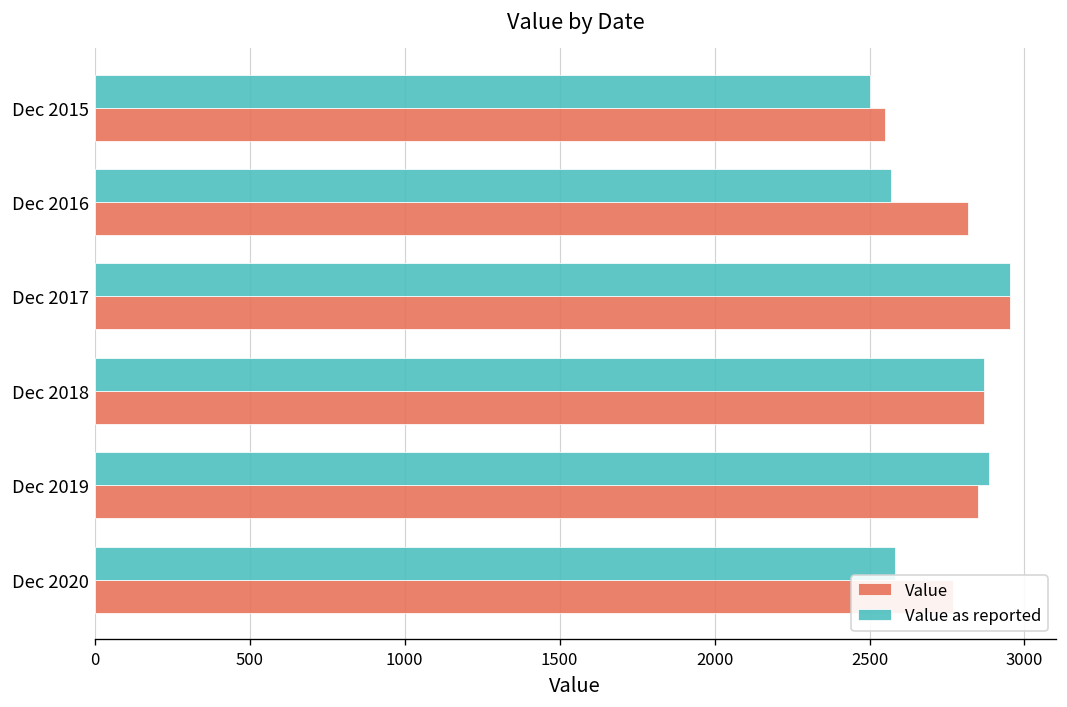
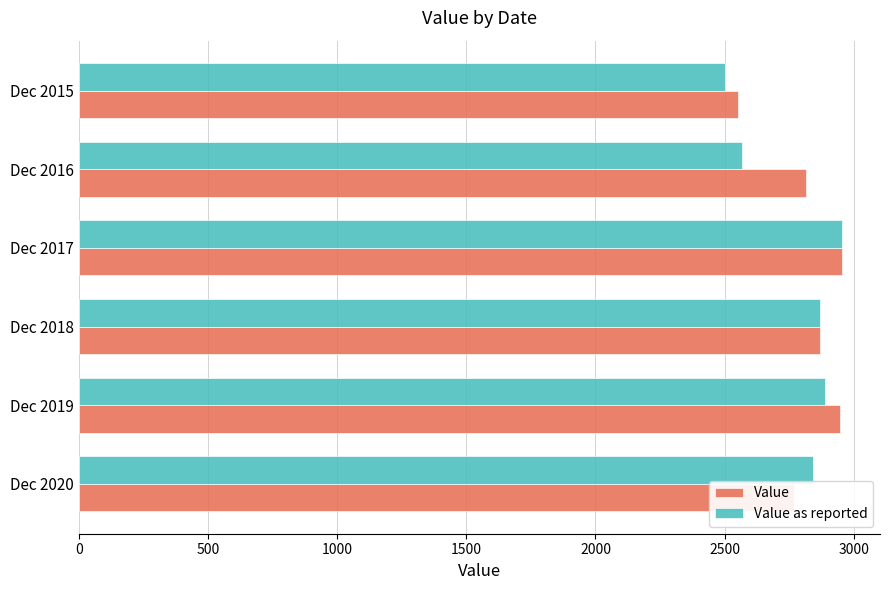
Value, Dec 2019: 2850 -> 2950
Value as reported, Dec 2020: 2580 -> 2840
